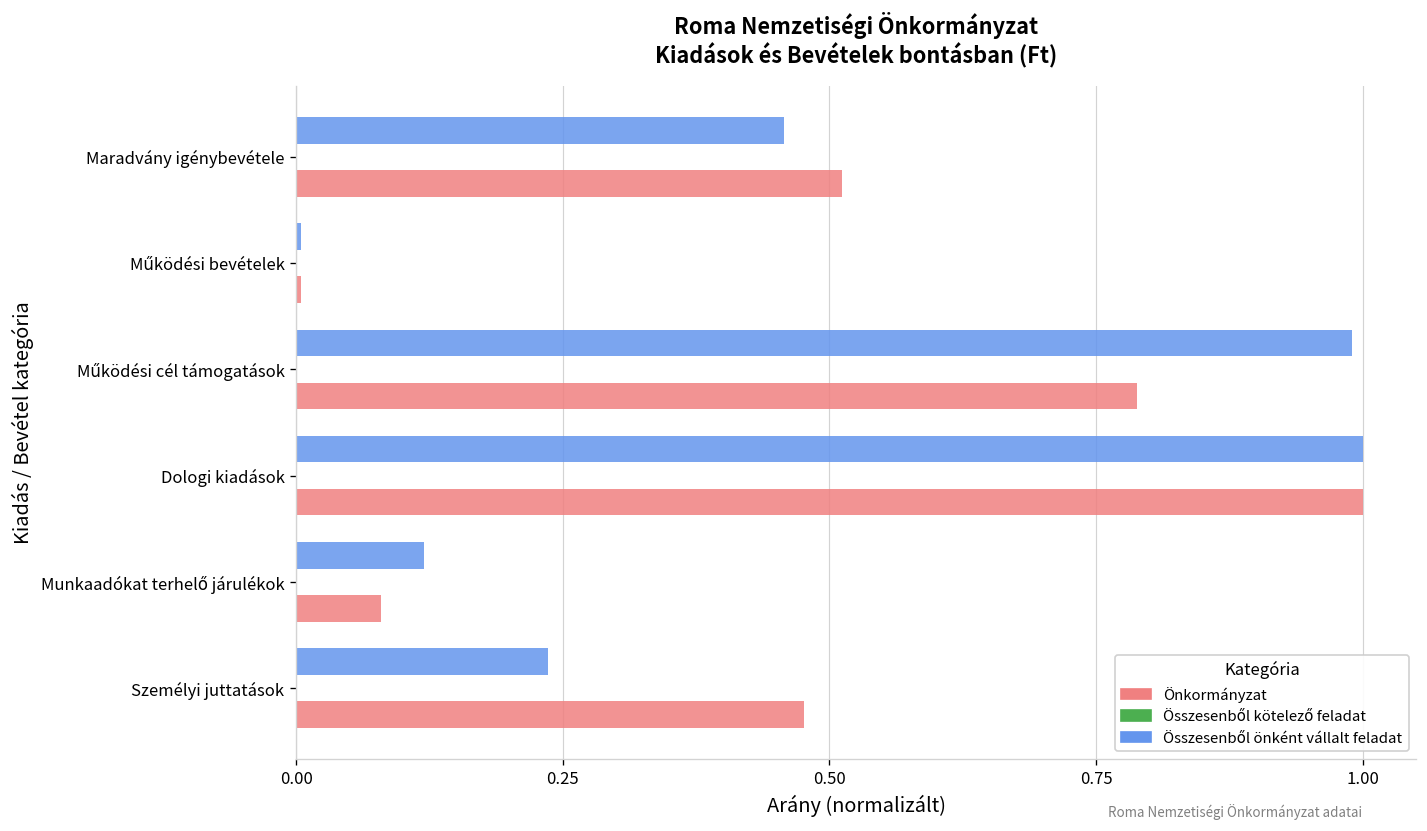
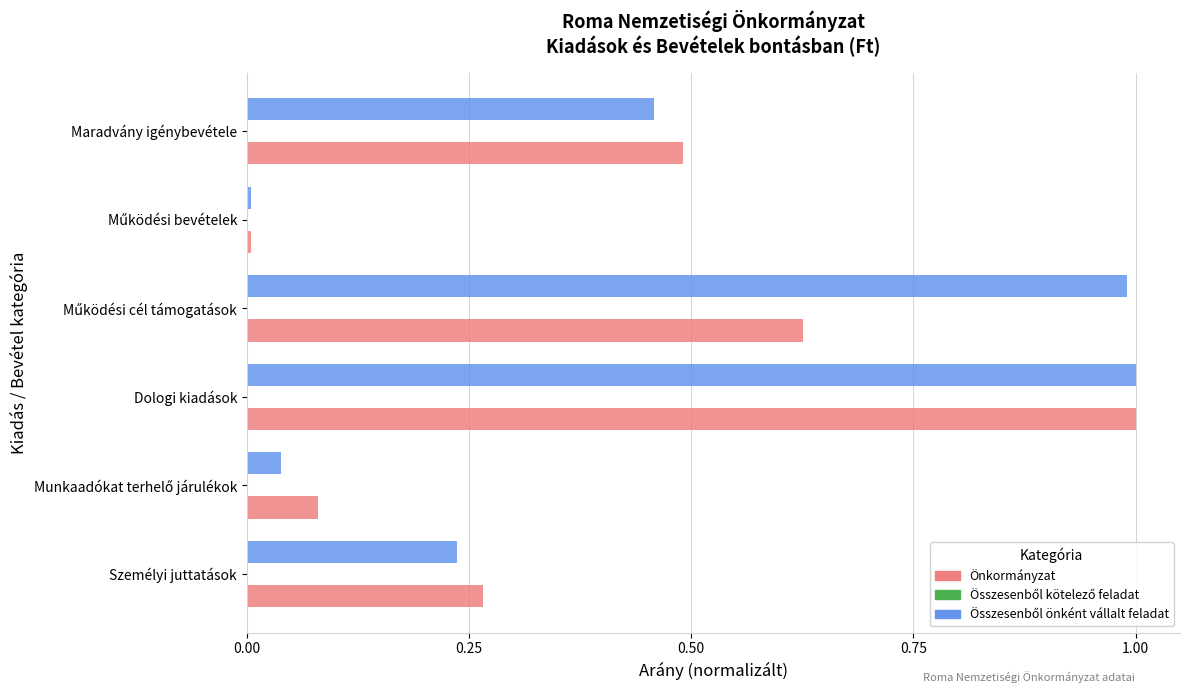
Önkormányzat, Maradvány igénybevétele: 0.51 -> 0.49
Önkormányzat, Működési cél támogatások: 0.79 -> 0.63
Összesenből önként vállalt feladat, Munkaadókat terhelő járulékok: 0.12 -> 0.04
Önkormányzat, Személyi juttatások: 0.48 -> 0.27
